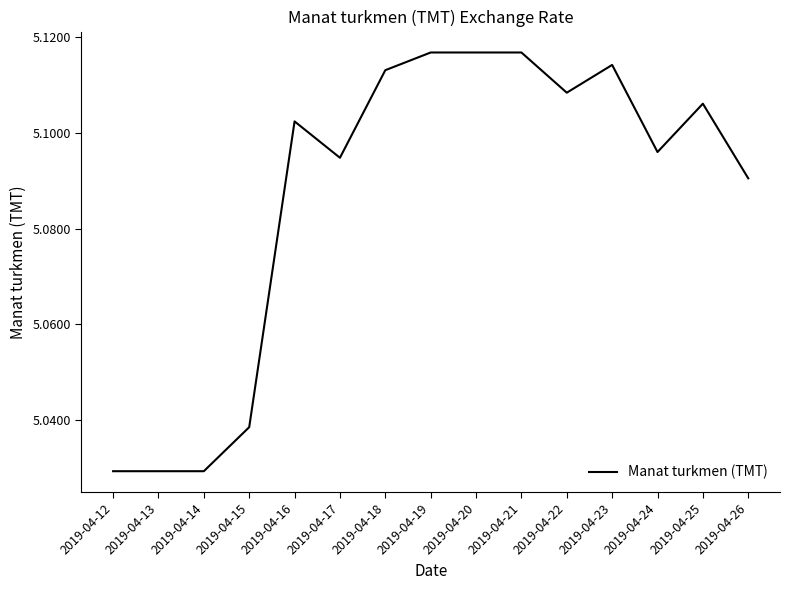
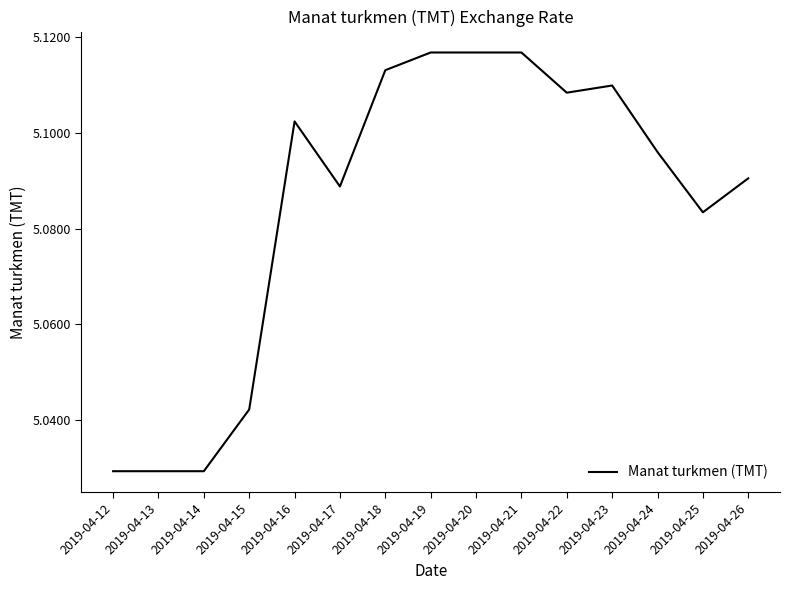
2019-04-15: 5.039 -> 5.042
2019-04-17: 5.095 -> 5.089
2019-04-23: 5.114 -> 5.110
2019-04-25: 5.106 -> 5.083
